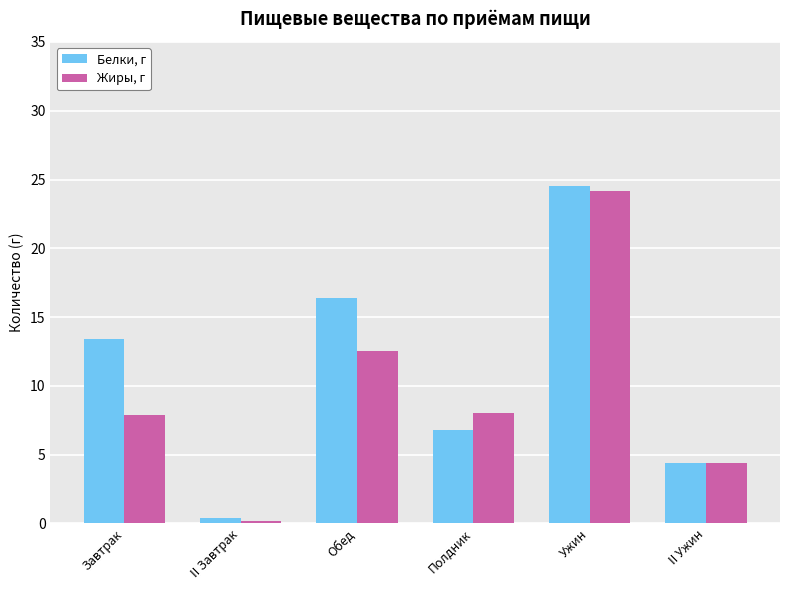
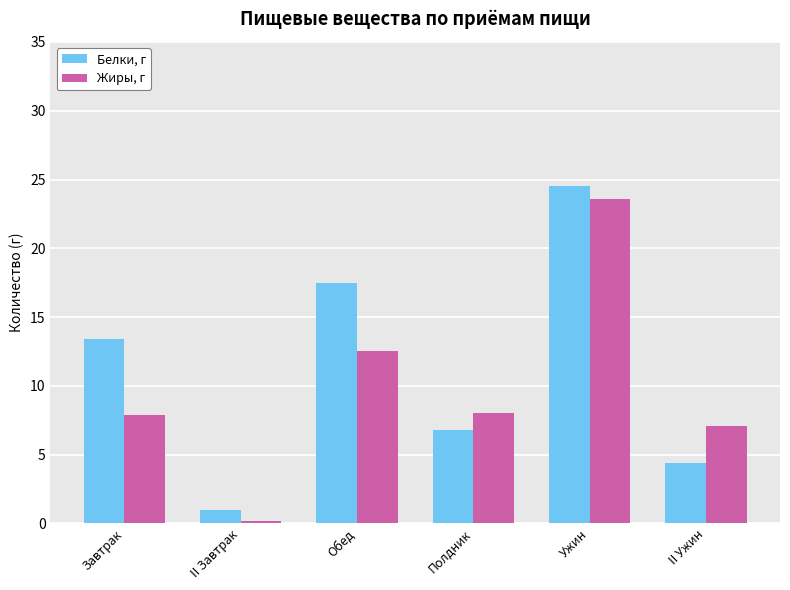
Белки, г, II Завтрак: 0.4 -> 1.0
Белки, г, Обед: 16.4 -> 17.5
Жиры, г, Ужин: 24.2 -> 23.6
Жиры, г, II Ужин: 4.4 -> 7.1
